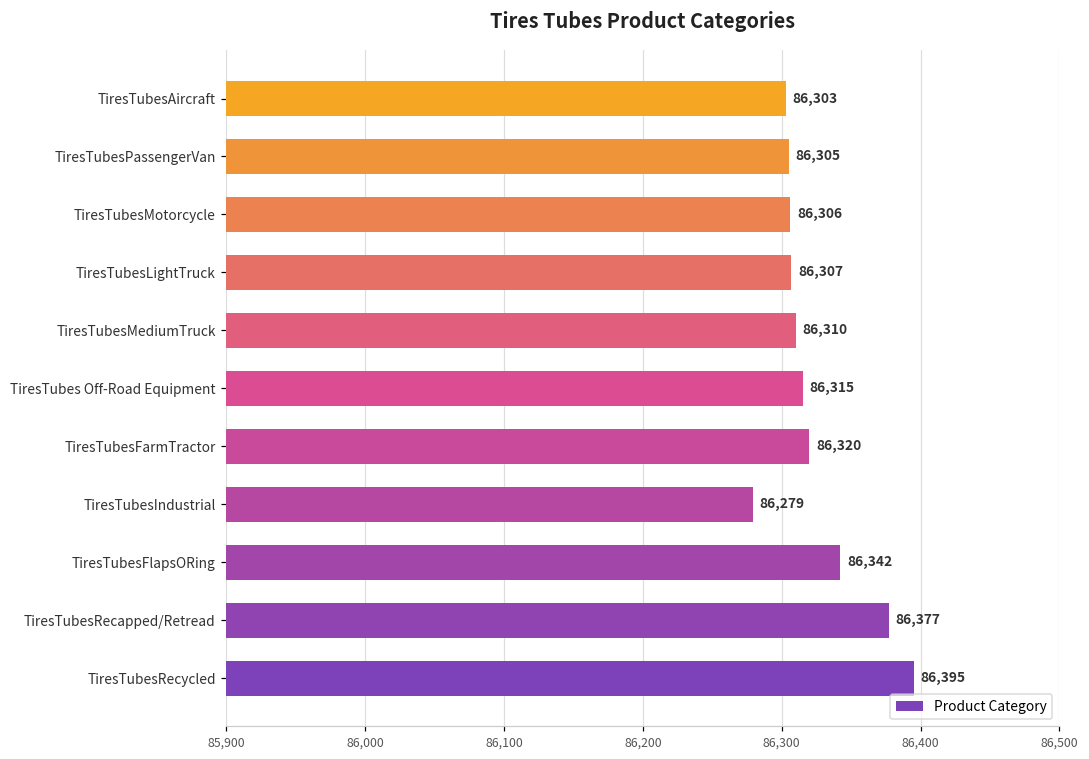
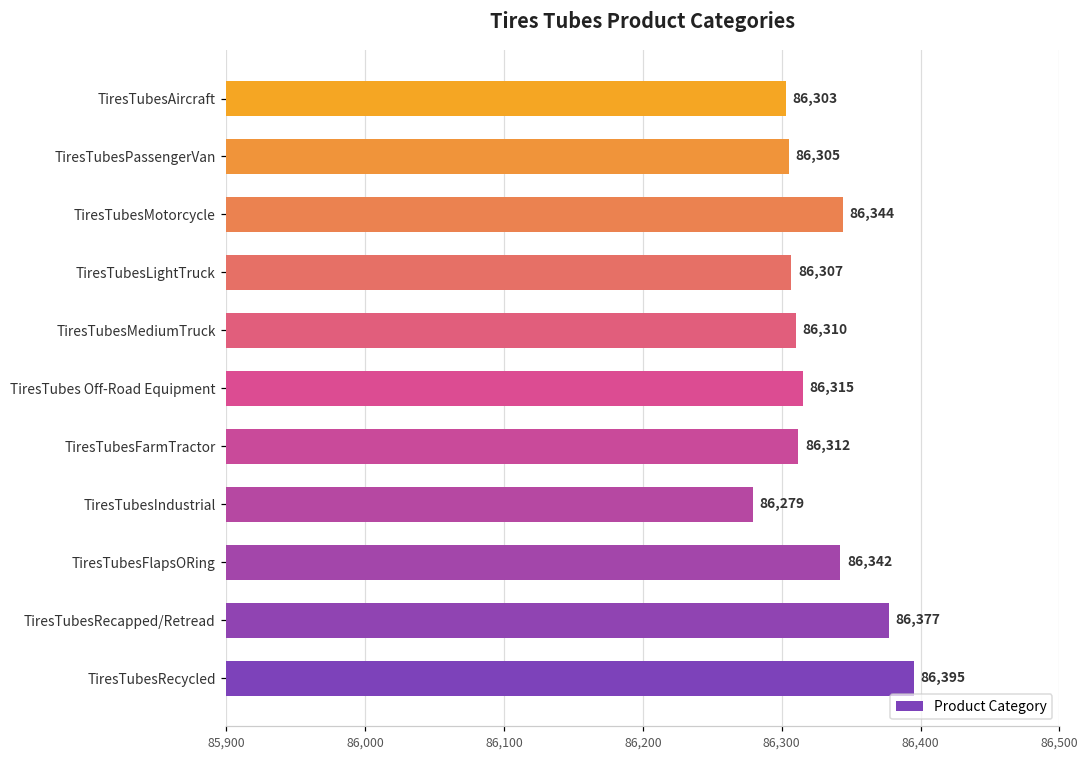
TiresTubesMotorcycle: 86,306 -> 86,344
TiresTubesFarmTractor: 86,320 -> 86,312
